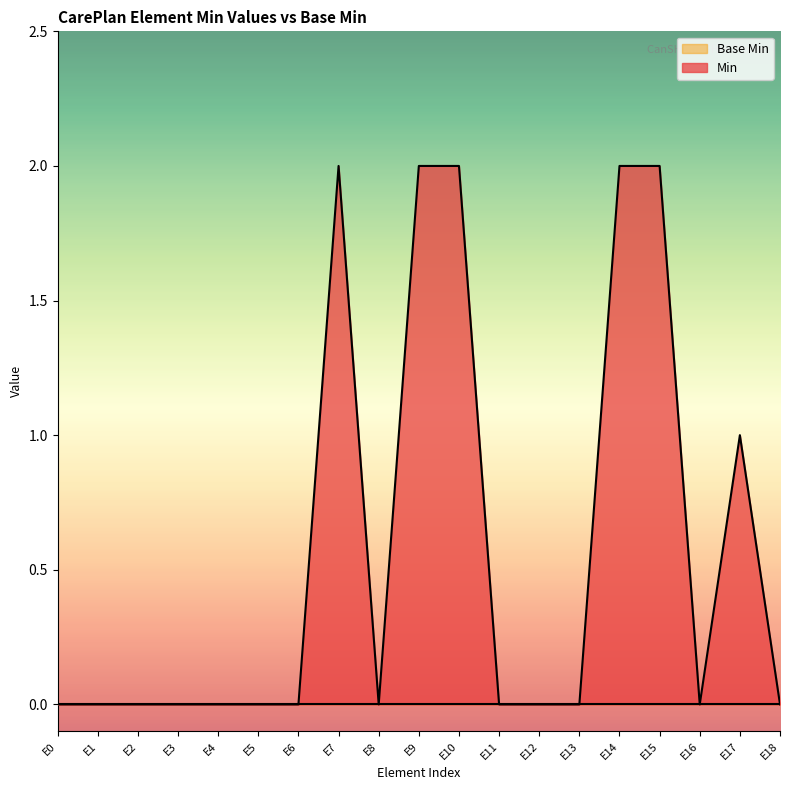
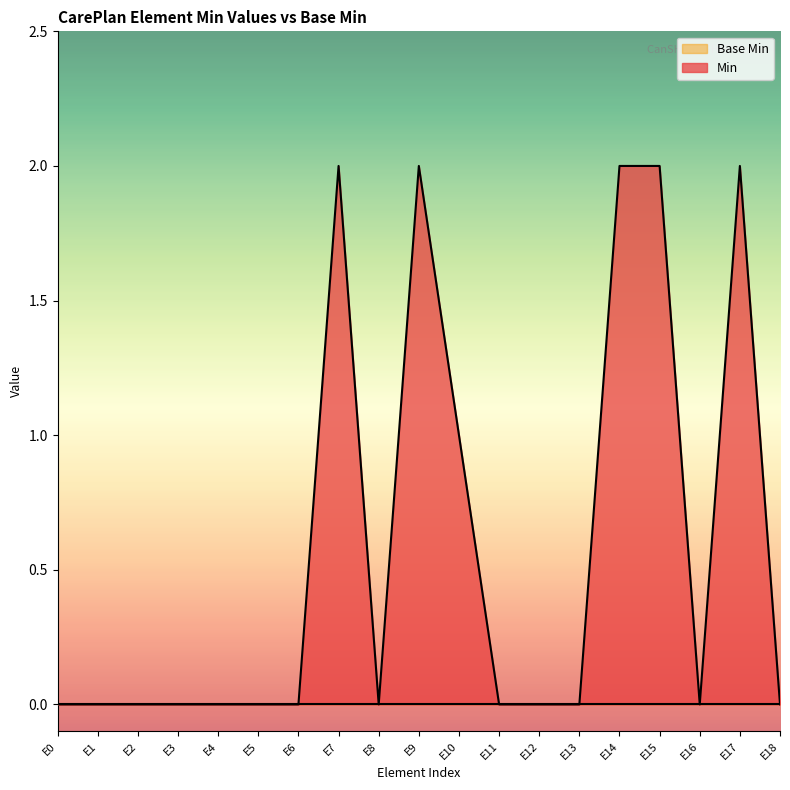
Min, E10: 2 -> 1
Min, E17: 1 -> 2
